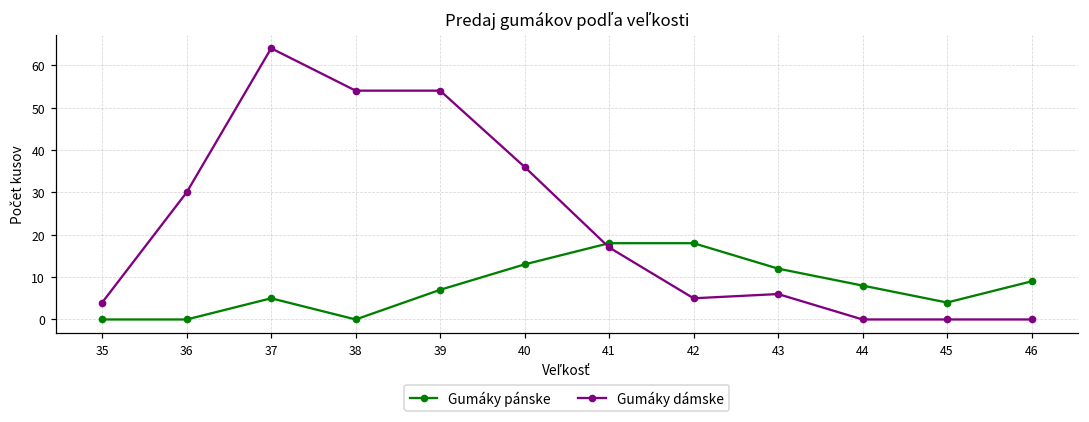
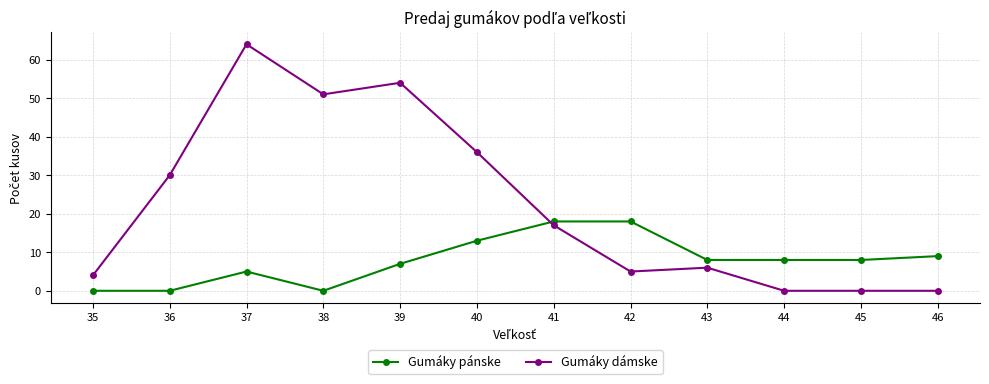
Gumáky dámske, 38: 54 -> 51
Gumáky pánske, 43: 12 -> 8
Gumáky pánske, 45: 4 -> 8
